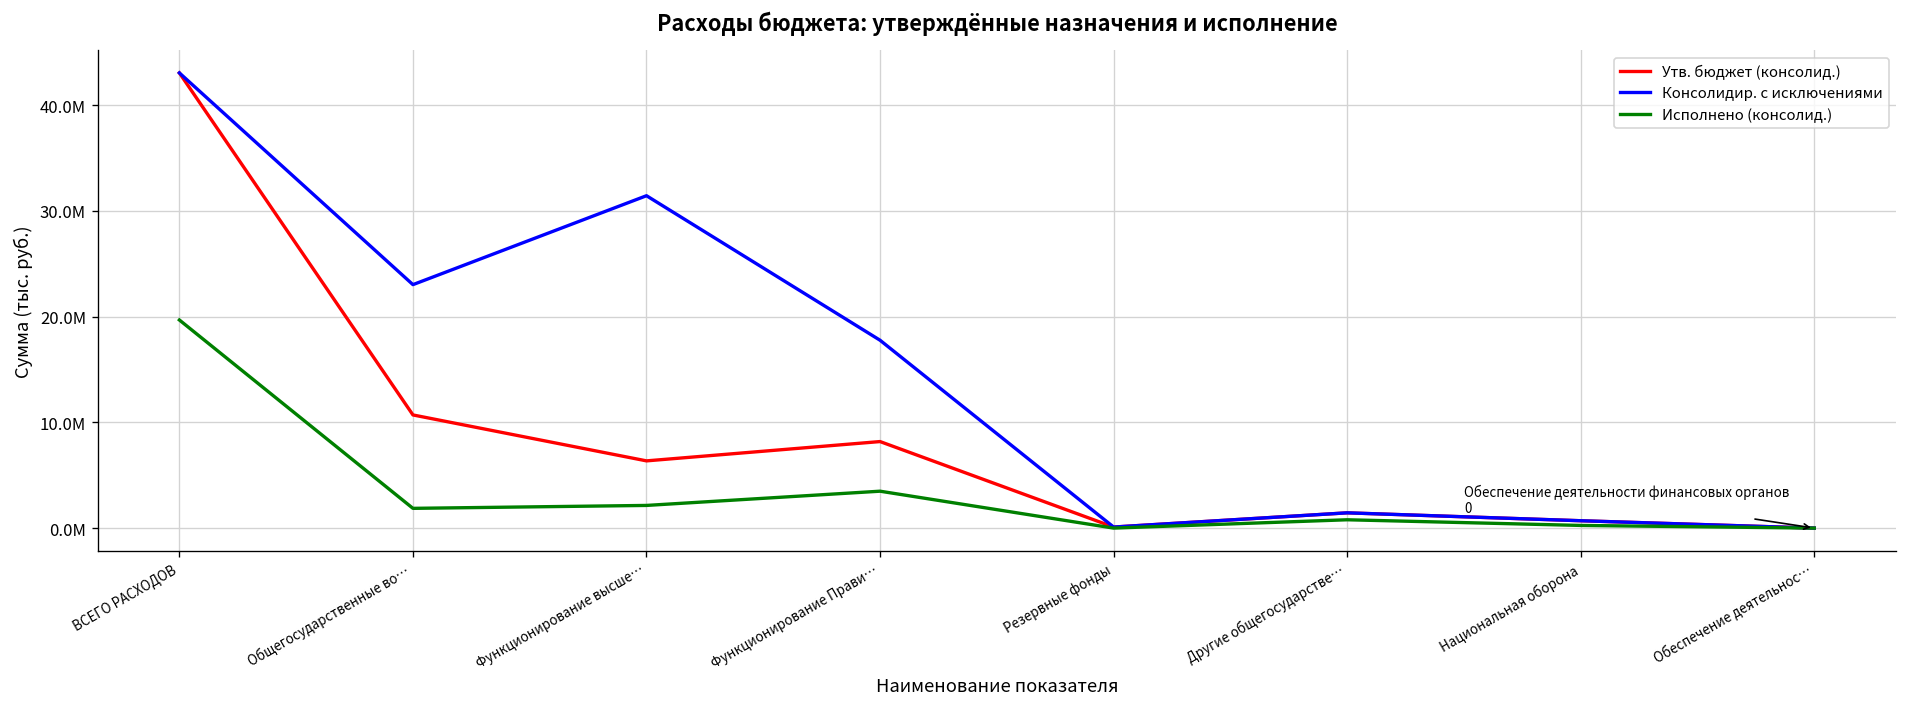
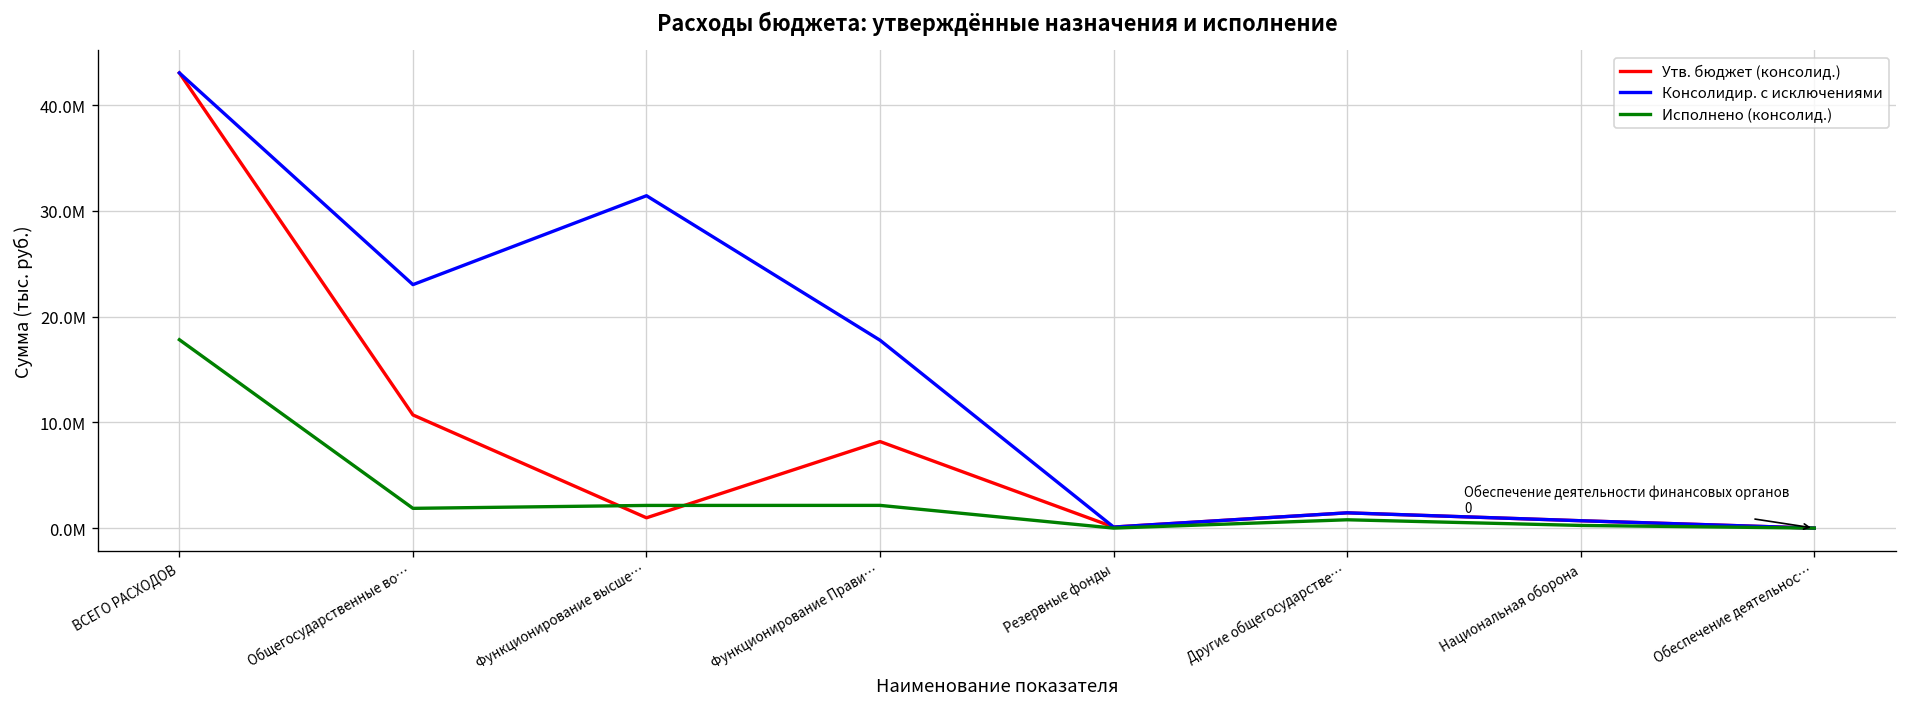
Исполнено (консолид.), ВСЕГО РАСХОДОВ: 20000000 -> 18000000
Утв. бюджет (консолид.), Функционирование высше…: 6000000 -> 1000000
Исполнено (консолид.), Функционирование Прави…: 3000000 -> 2000000
